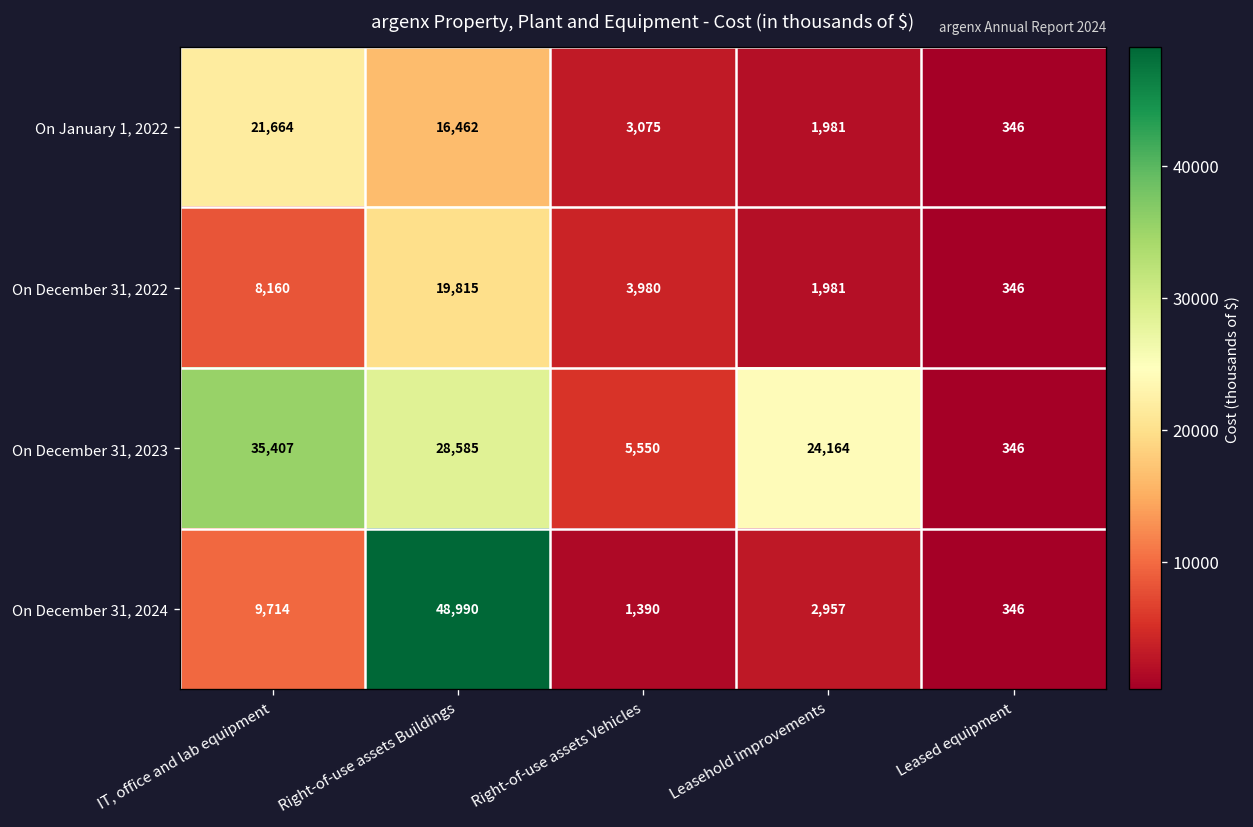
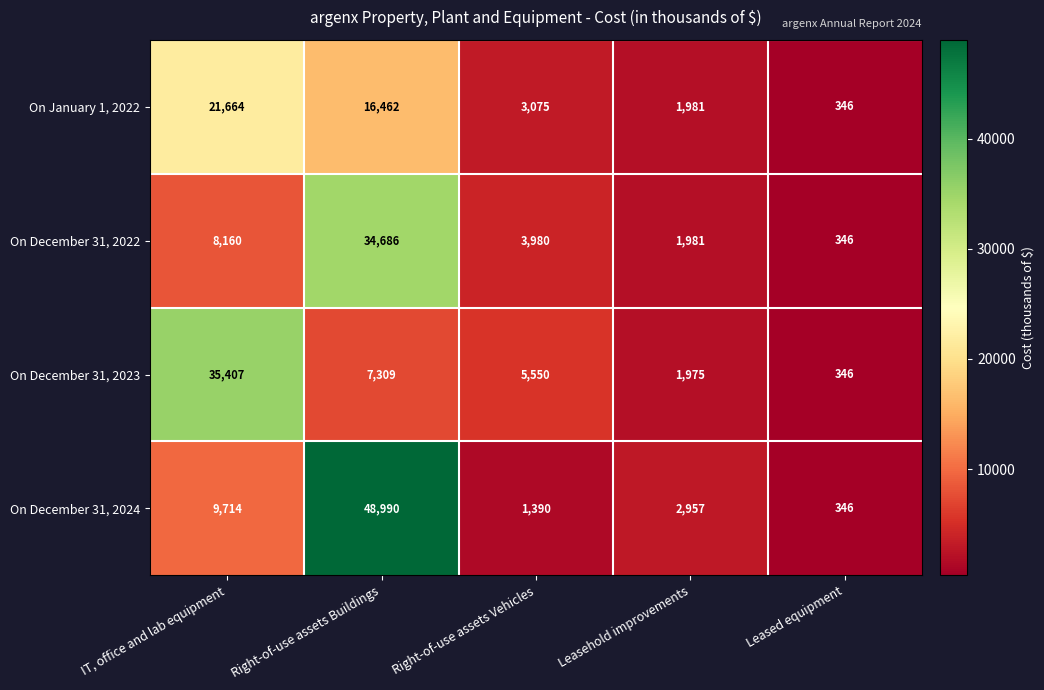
On December 31, 2022, Right-of-use assets Buildings: 19,815 -> 34,686
On December 31, 2023, Right-of-use assets Buildings: 28,585 -> 7,309
On December 31, 2023, Leasehold improvements: 24,164 -> 1,975
